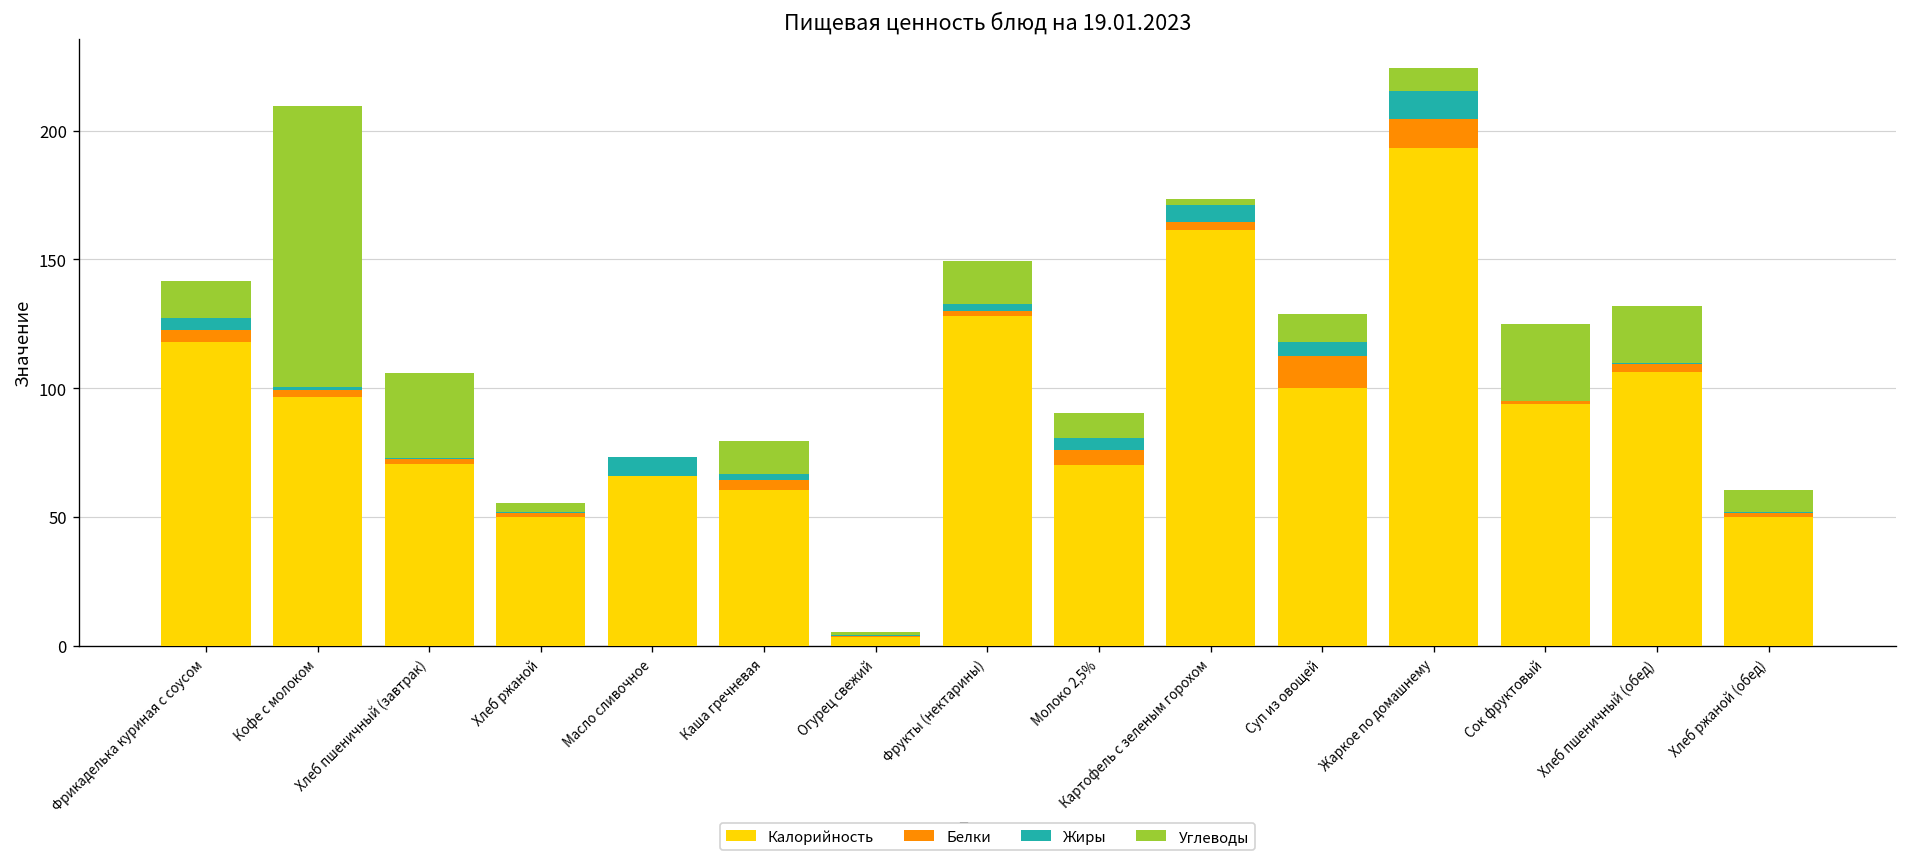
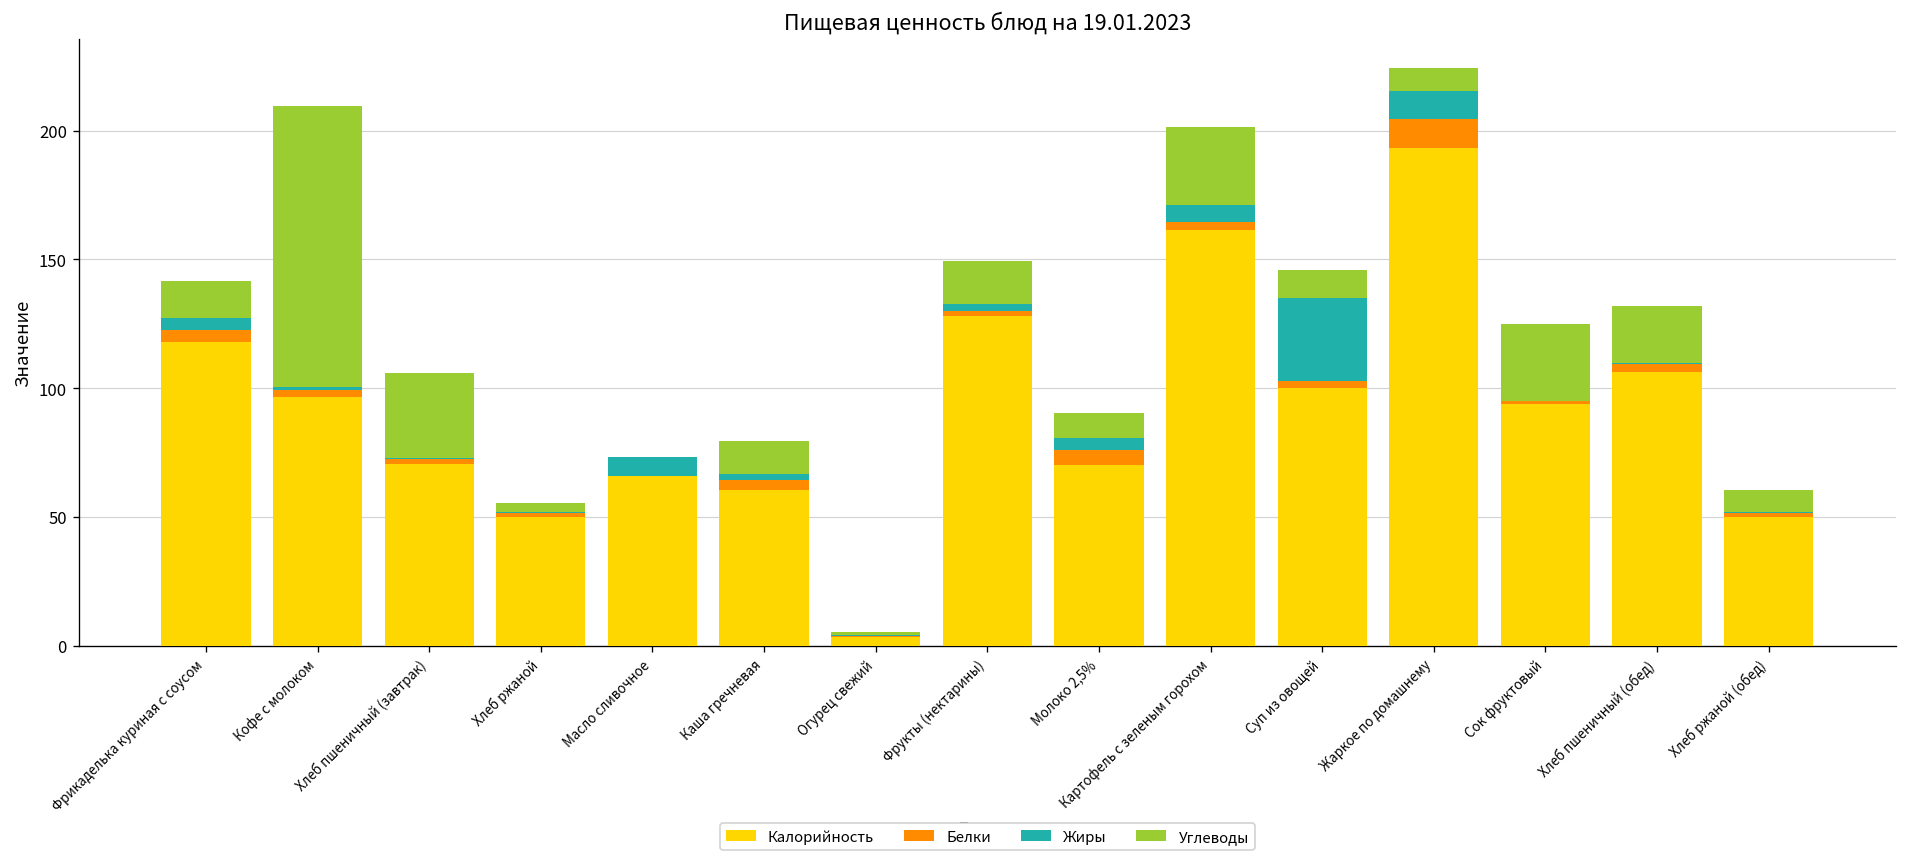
Углеводы, Картофель с зеленым горохом: 2 -> 30
Белки, Суп из овощей: 12 -> 3
Жиры, Суп из овощей: 5 -> 32
